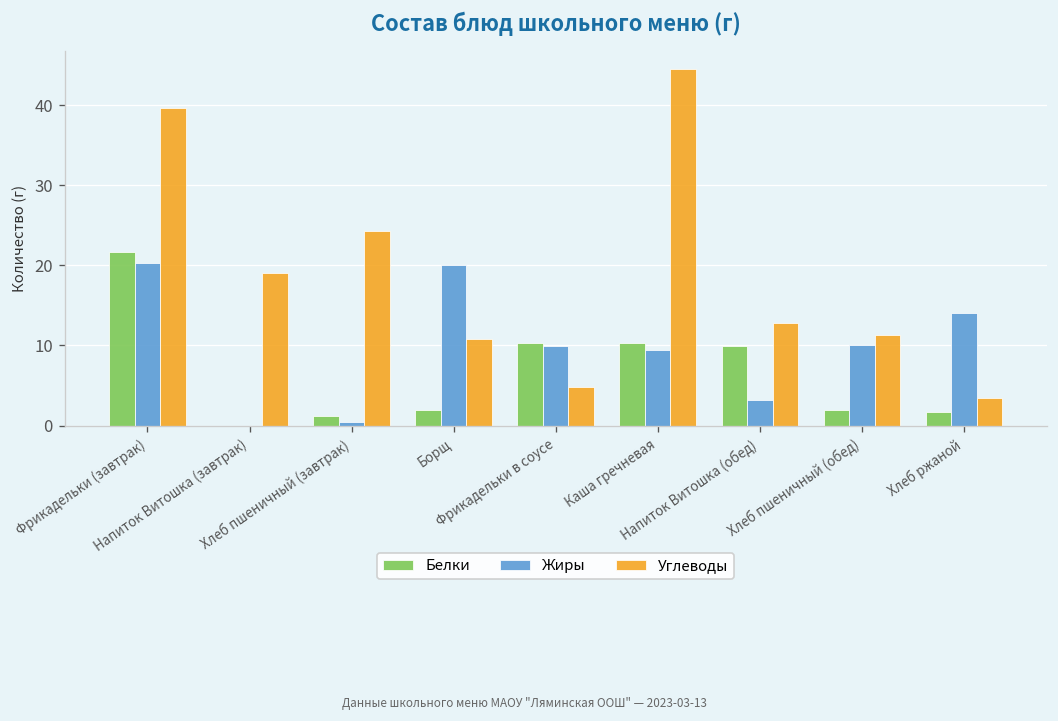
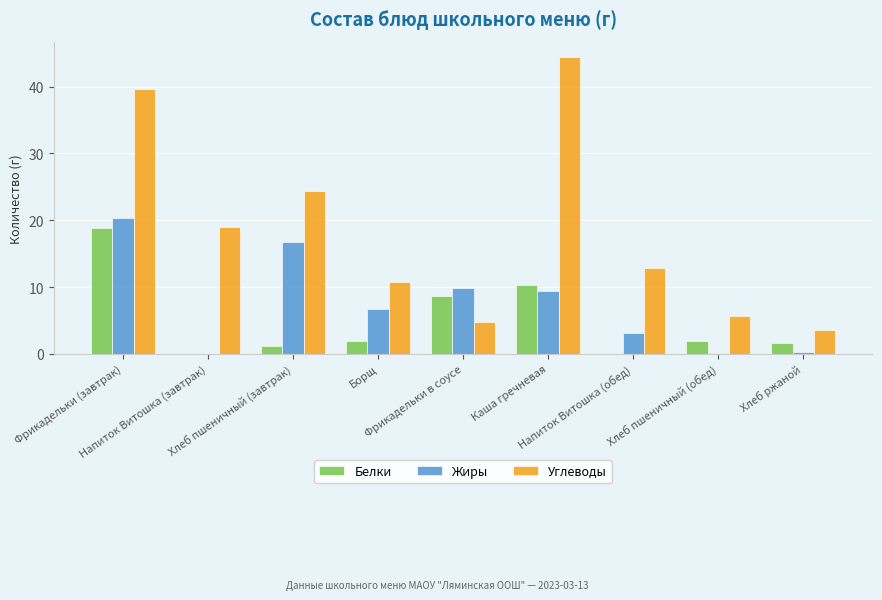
Белки, Фрикадельки (завтрак): 22 -> 19
Жиры, Хлеб пшеничный (завтрак): 0 -> 17
Жиры, Борщ: 20 -> 7
Белки, Фрикадельки в соусе: 10 -> 9
Белки, Напиток Витошка (обед): 10 -> 0
Жиры, Хлеб пшеничный (обед): 10 -> 0
Углеводы, Хлеб пшеничный (обед): 11 -> 6
Жиры, Хлеб ржаной: 14 -> 0
